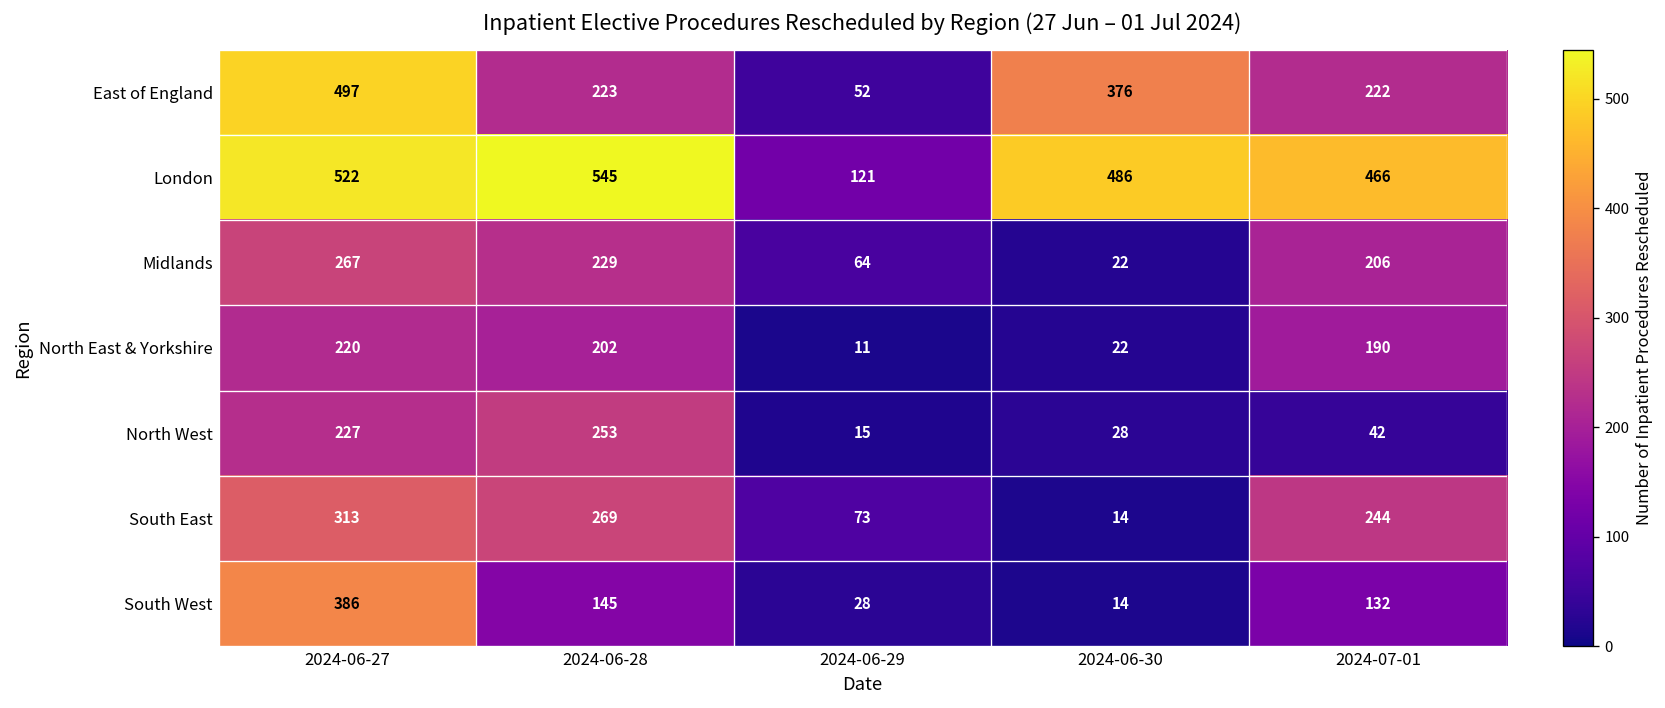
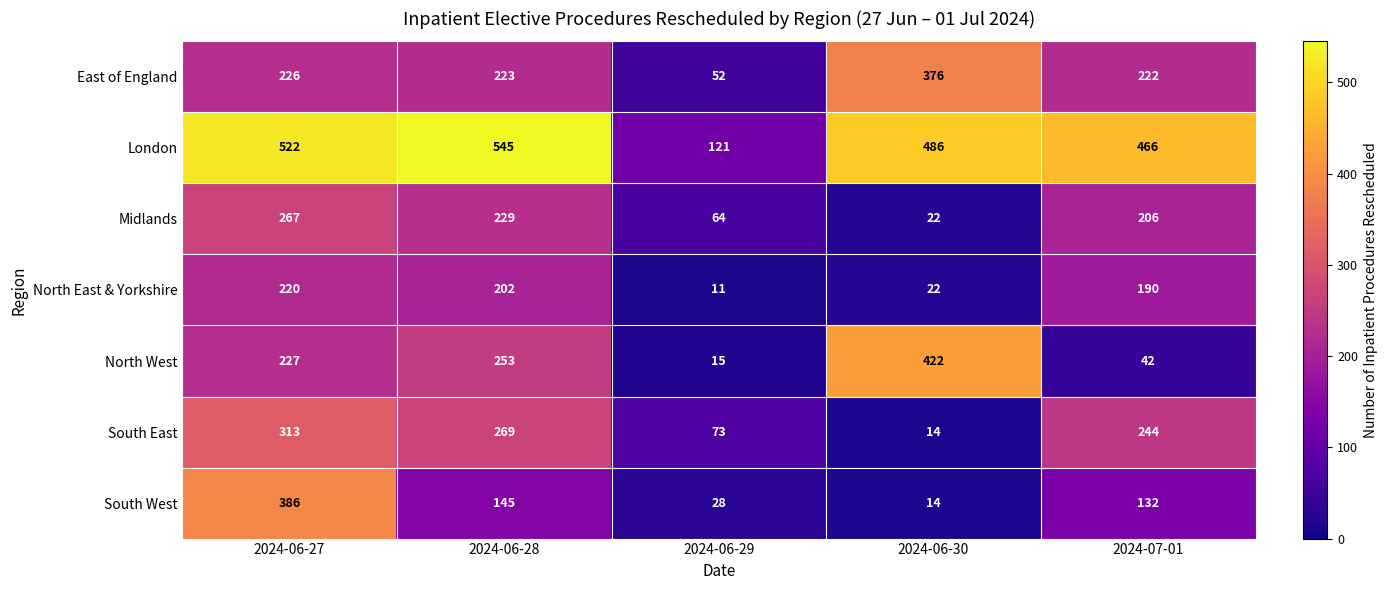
East of England, 2024-06-27: 497 -> 226
North West, 2024-06-30: 28 -> 422
